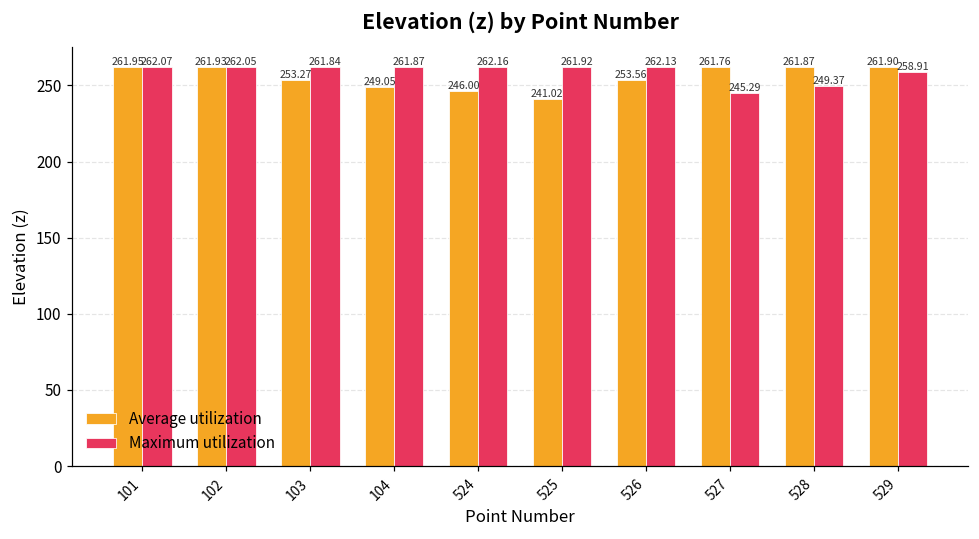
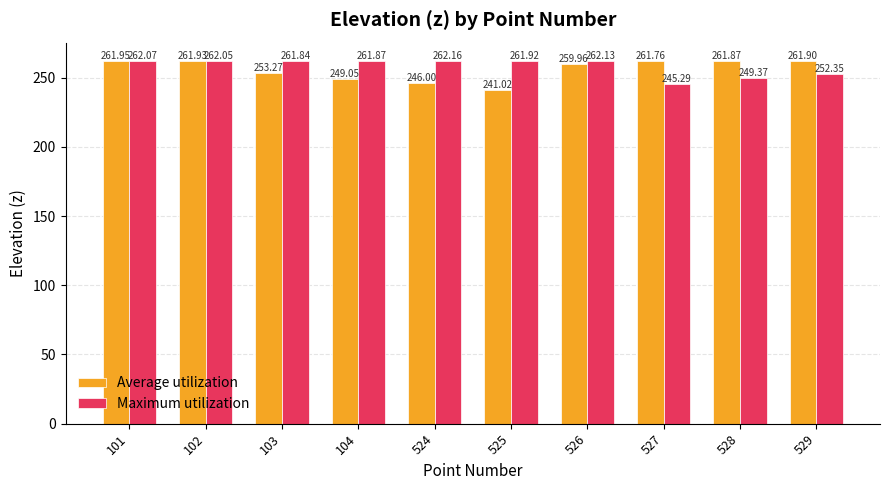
Average utilization, 526: 253.56 -> 259.96
Maximum utilization, 529: 258.91 -> 252.35
